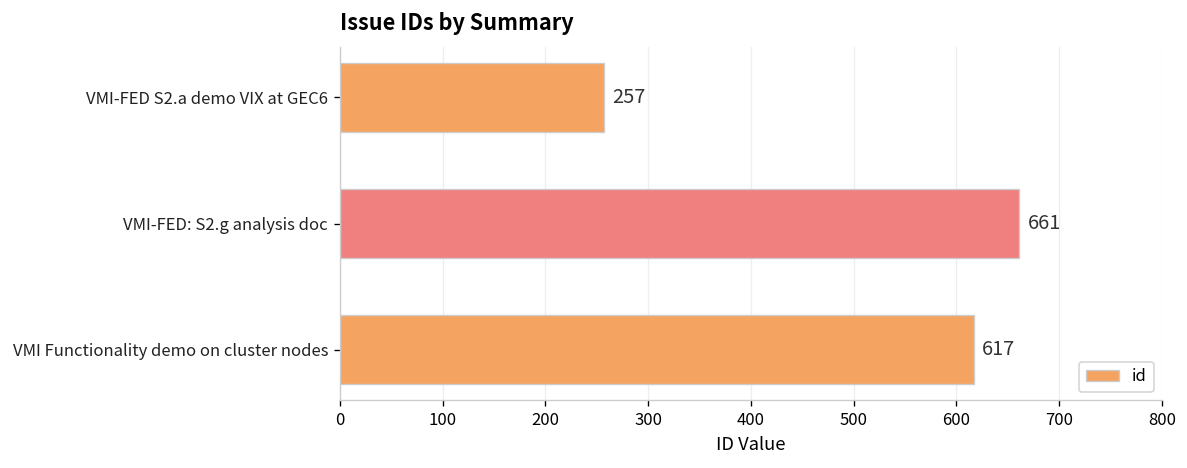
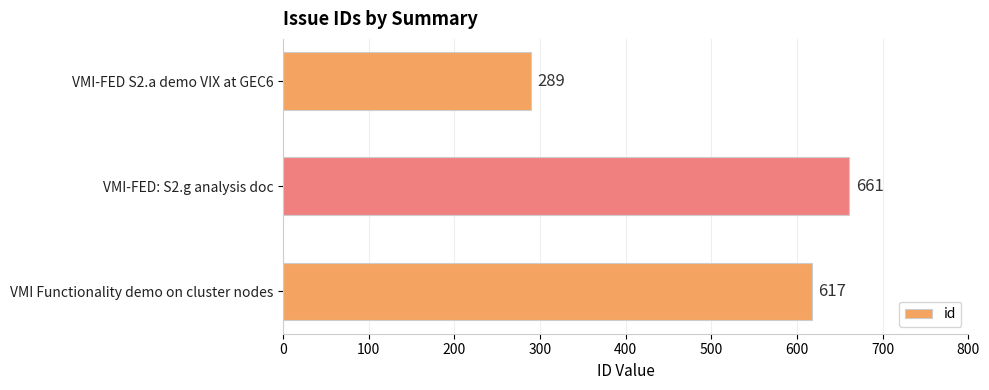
VMI-FED S2.a demo VIX at GEC6: 257 -> 289
